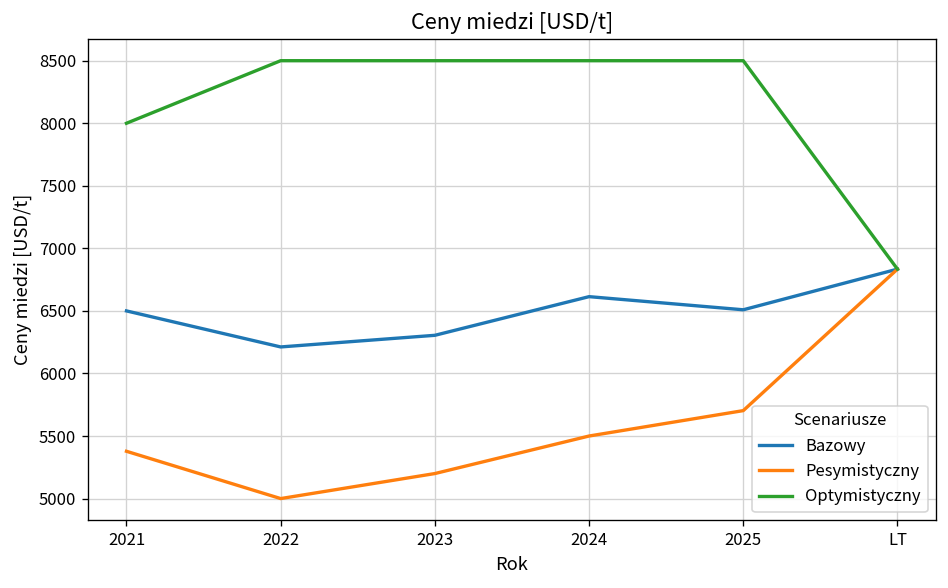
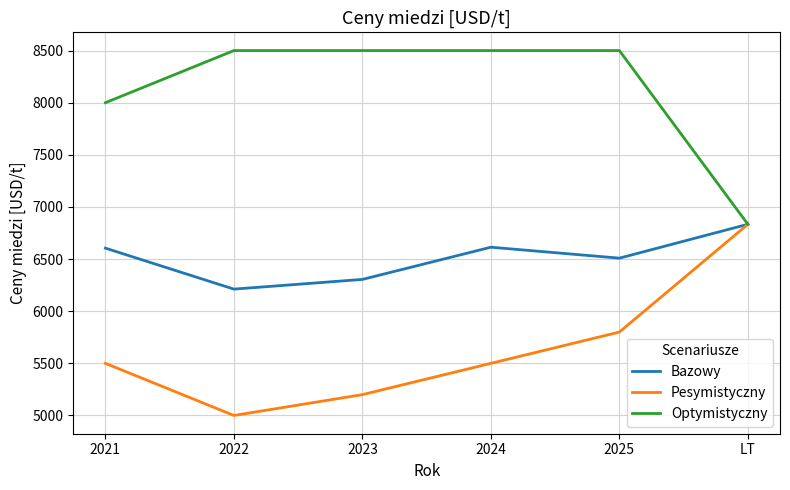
Bazowy, 2021: 6500 -> 6610
Pesymistyczny, 2021: 5380 -> 5500
Pesymistyczny, 2025: 5700 -> 5800
